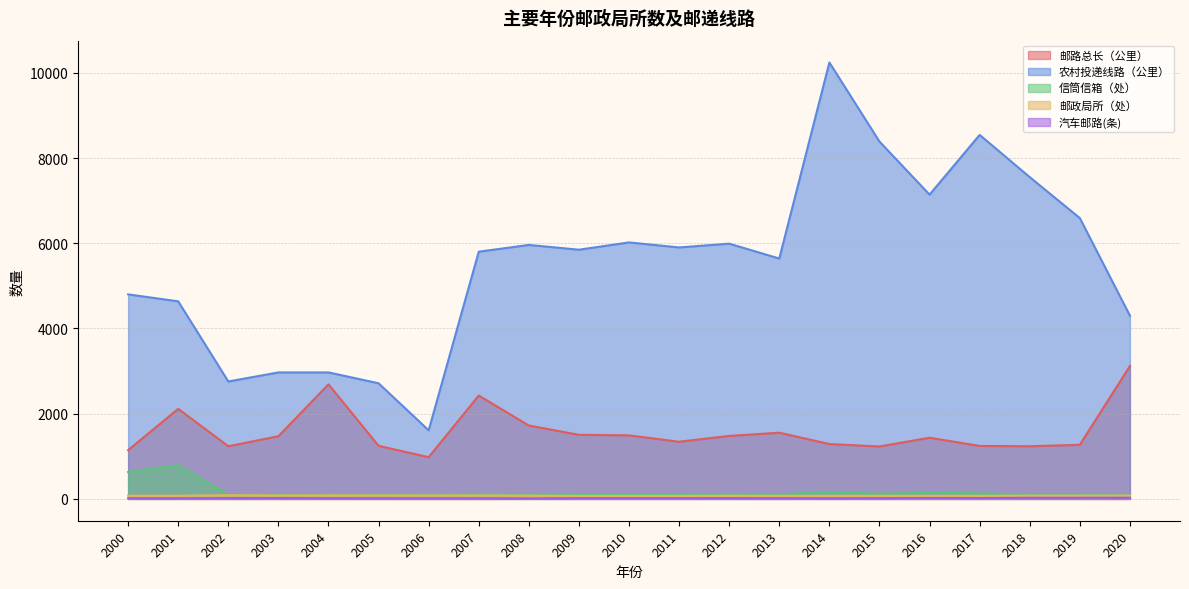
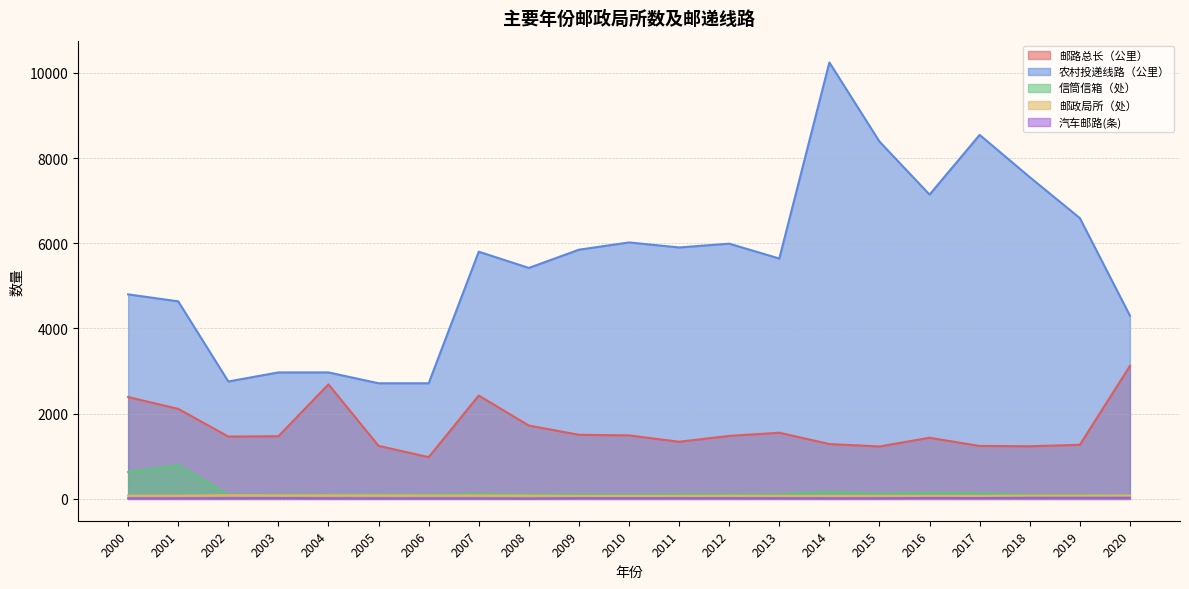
邮路总长（公里）, 2000: 1100 -> 2400
邮路总长（公里）, 2002: 1200 -> 1500
农村投递线路（公里）, 2006: 1600 -> 2700
农村投递线路（公里）, 2008: 6000 -> 5400
